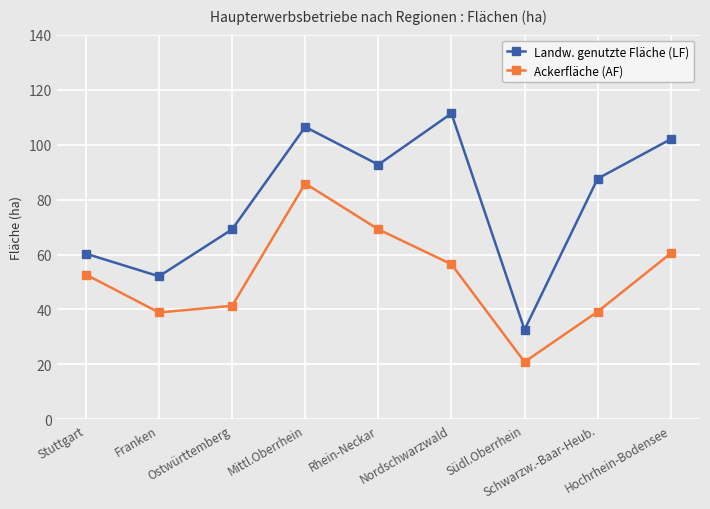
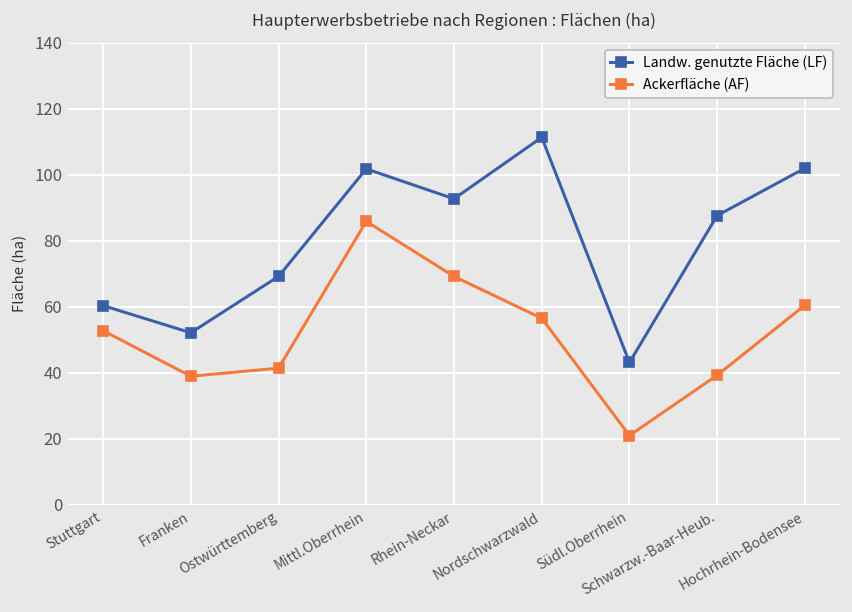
Landw. genutzte Fläche (LF), Mittl.Oberrhein: 106 -> 102
Landw. genutzte Fläche (LF), Südl.Oberrhein: 33 -> 43
